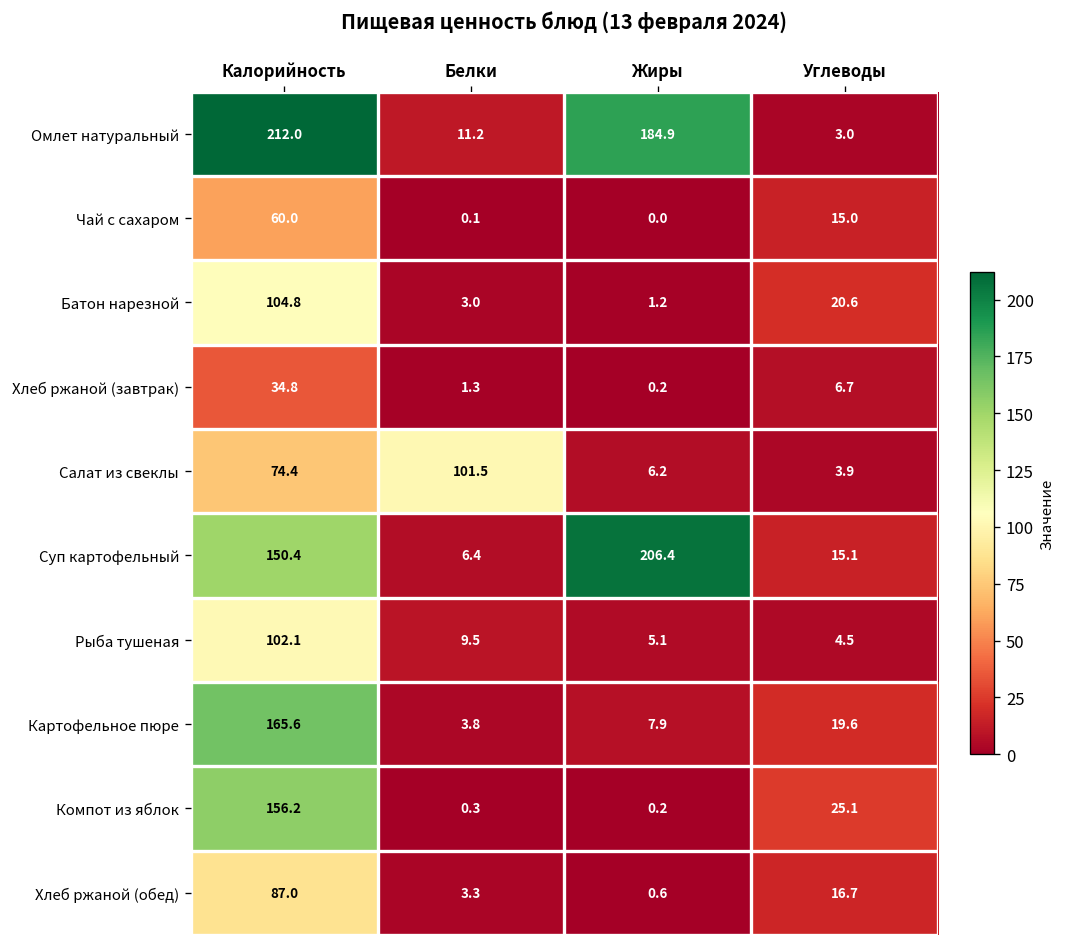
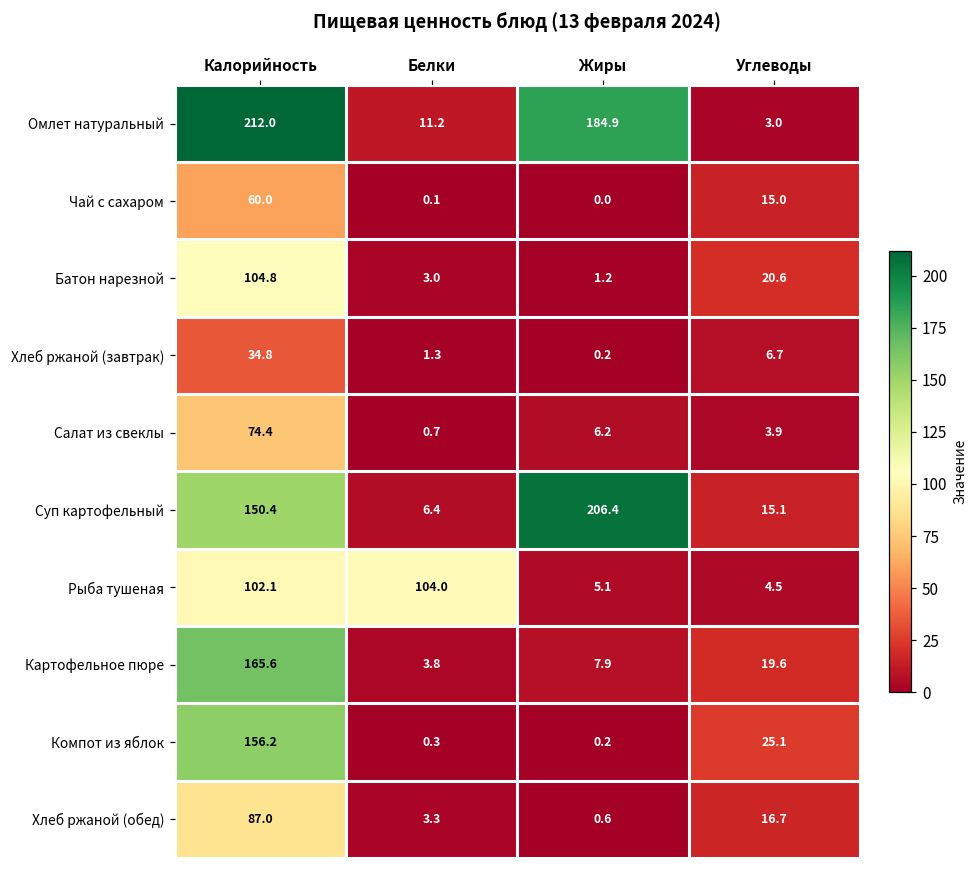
Салат из свеклы, Белки: 101.5 -> 0.7
Рыба тушеная, Белки: 9.5 -> 104.0
